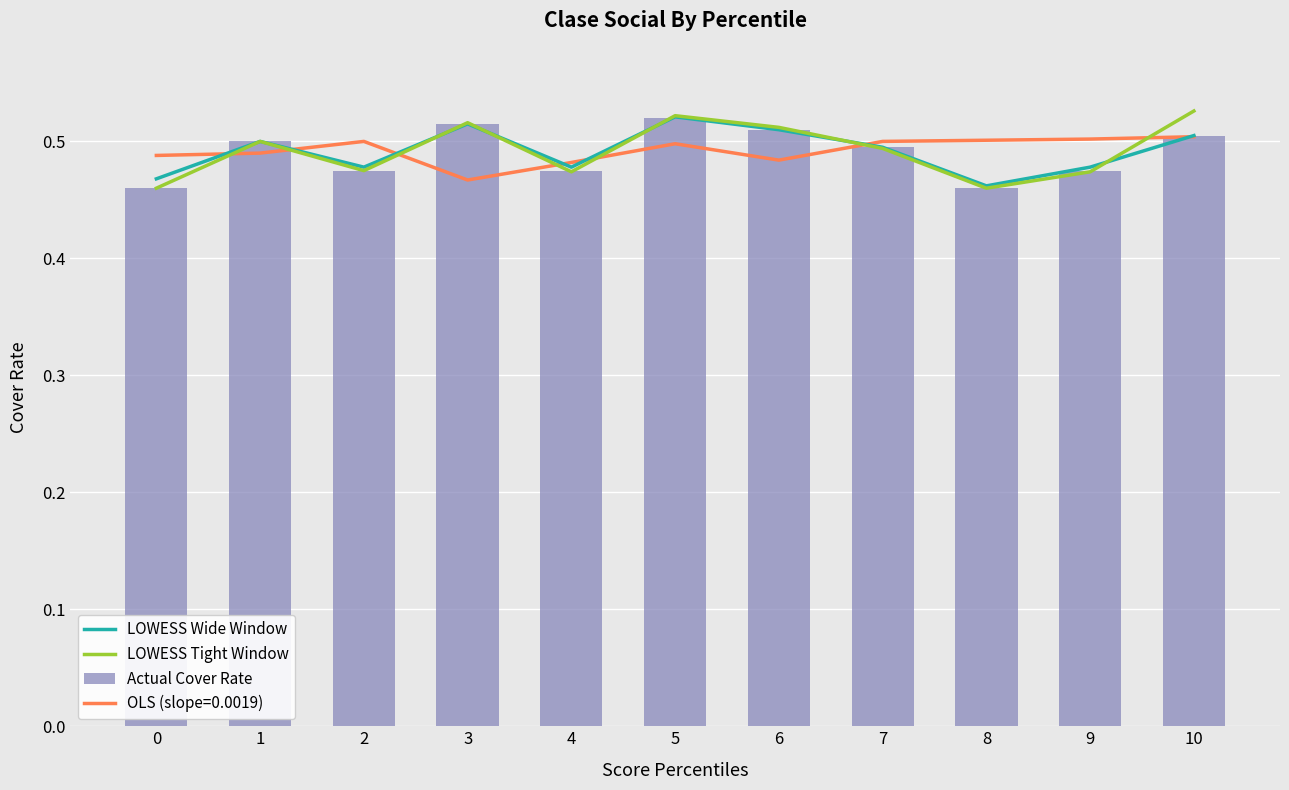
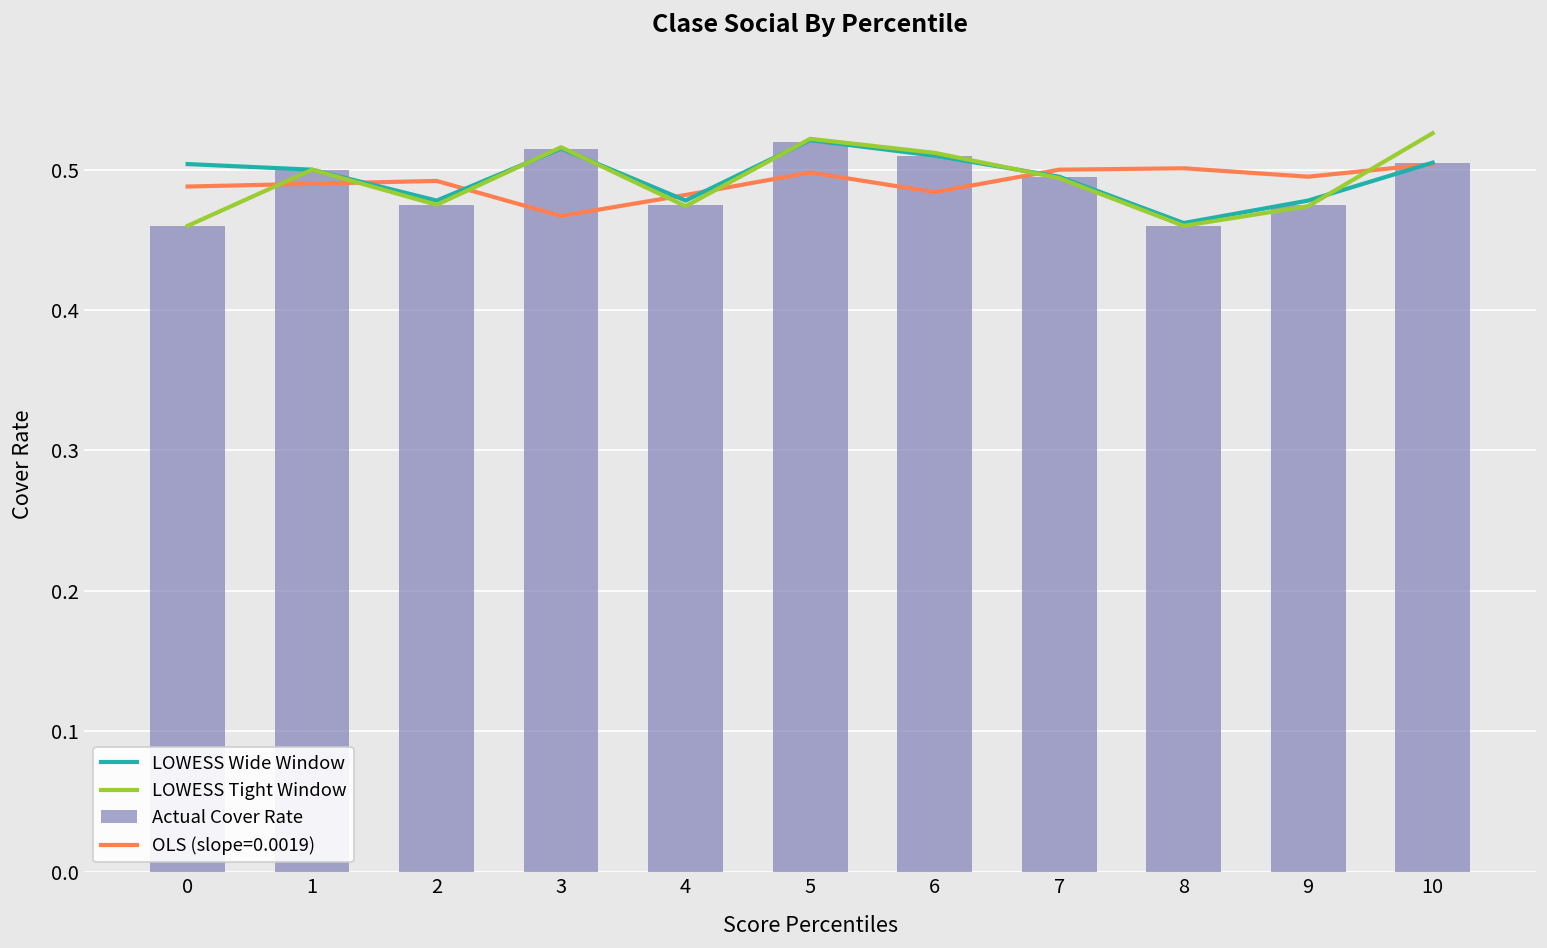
LOWESS Wide Window, 0: 0.468 -> 0.504
OLS (slope=0.0019), 2: 0.500 -> 0.492
OLS (slope=0.0019), 9: 0.502 -> 0.495
